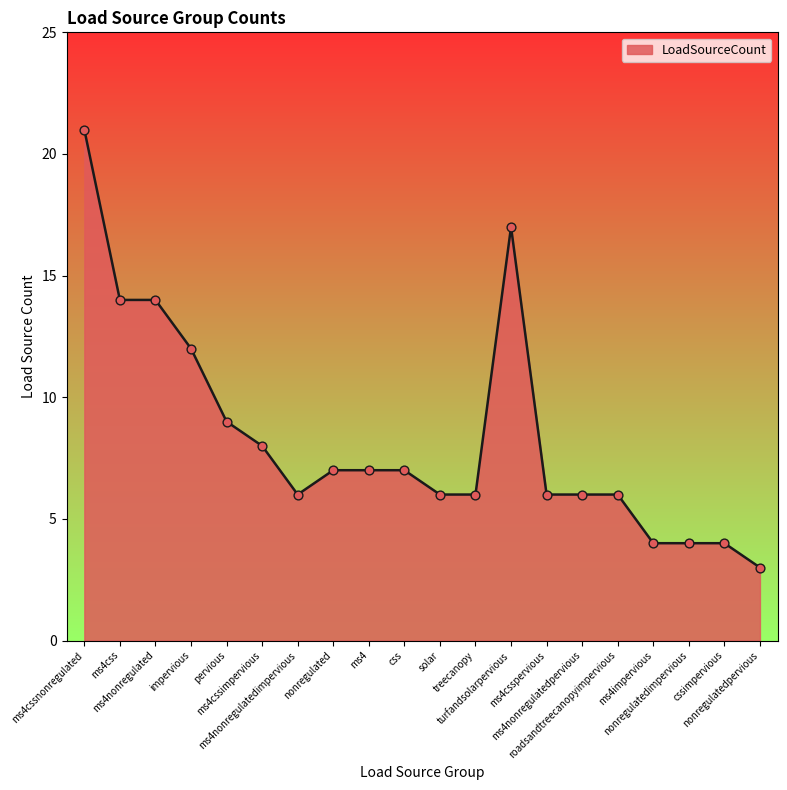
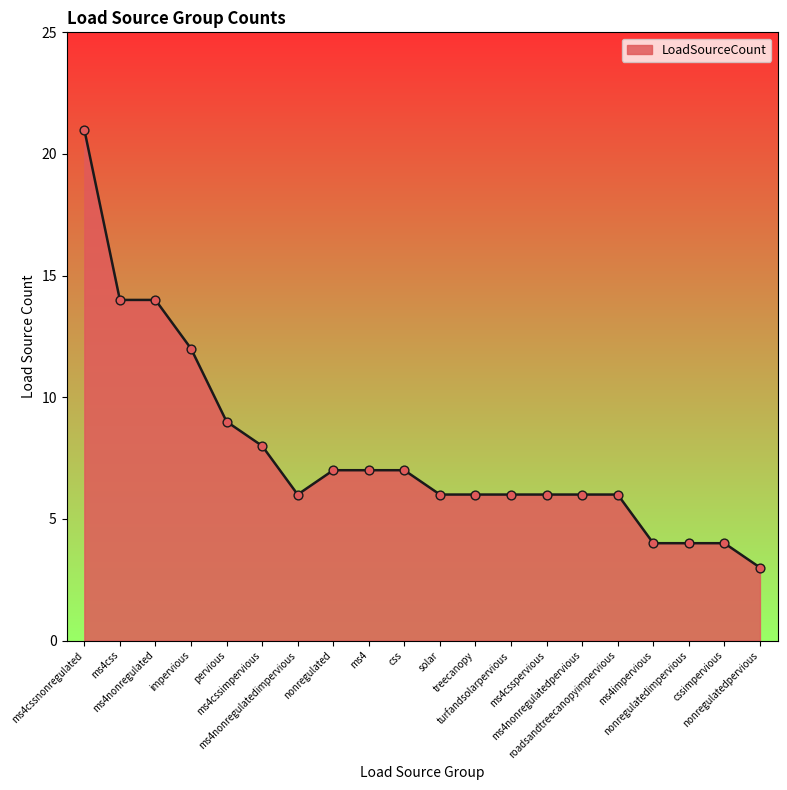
turfandsolarpervious: 17 -> 6
